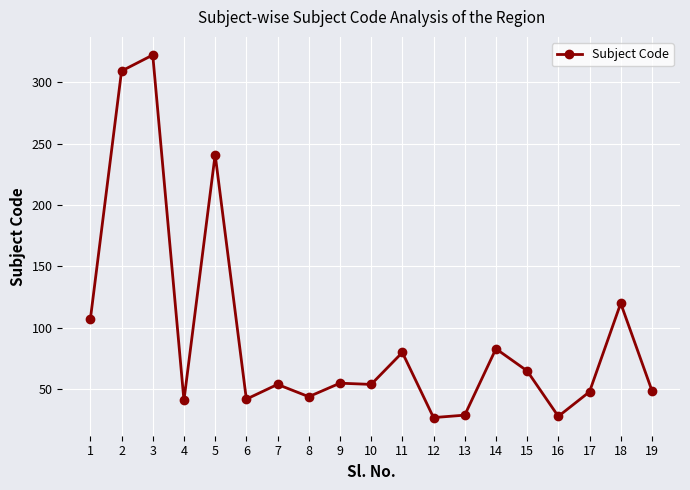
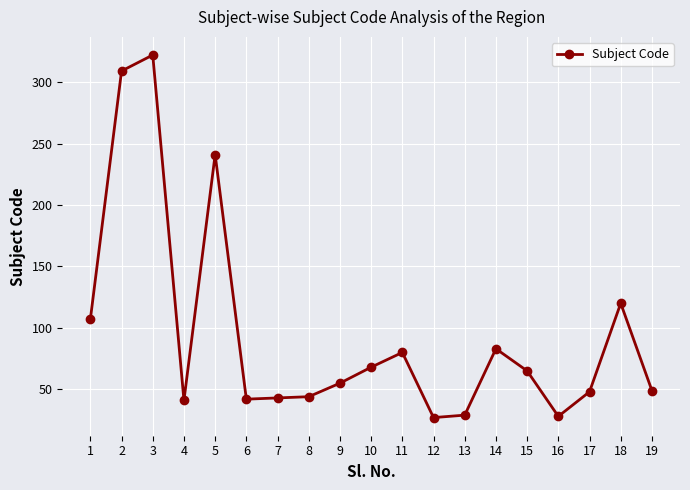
7: 54 -> 43
10: 54 -> 68
